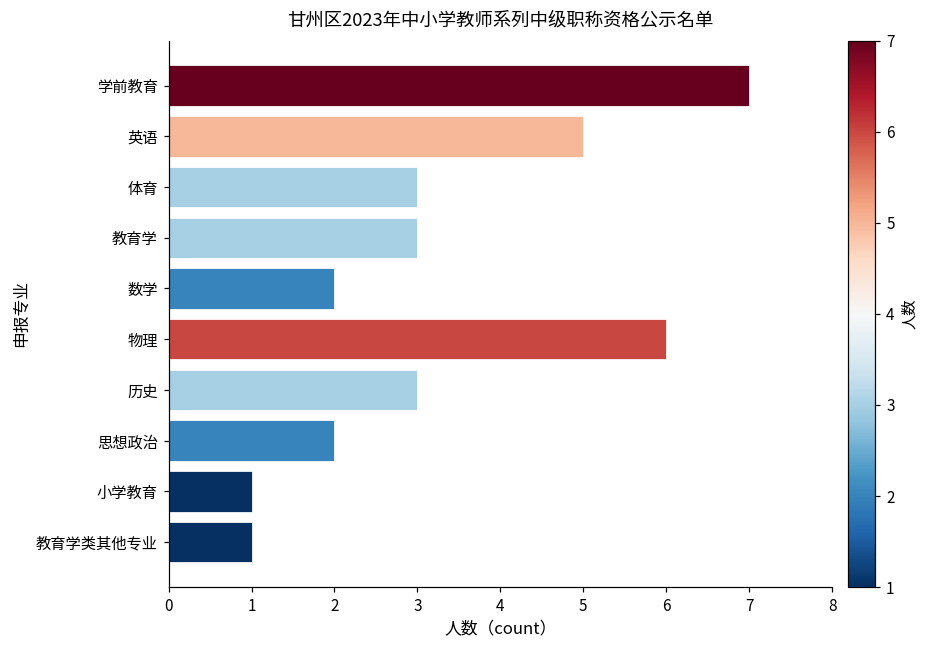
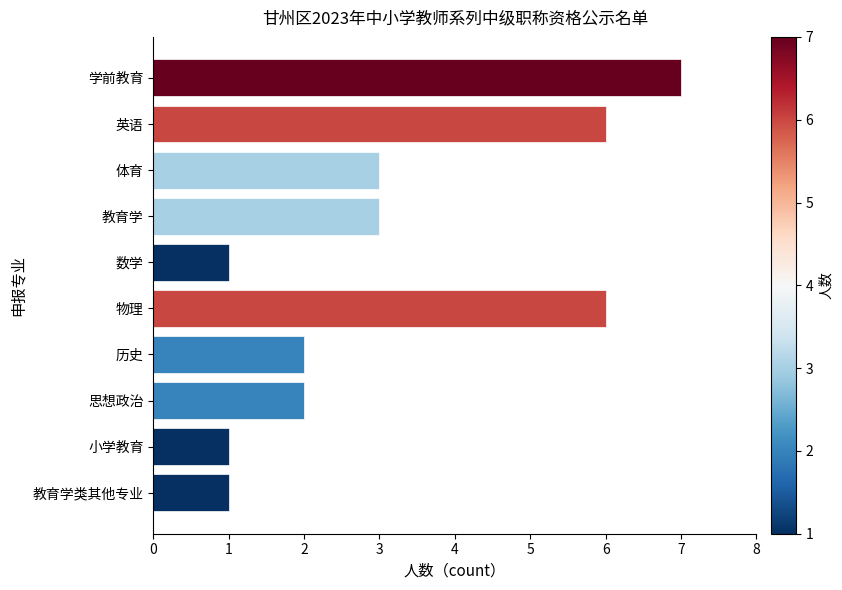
英语: 5 -> 6
数学: 2 -> 1
历史: 3 -> 2
